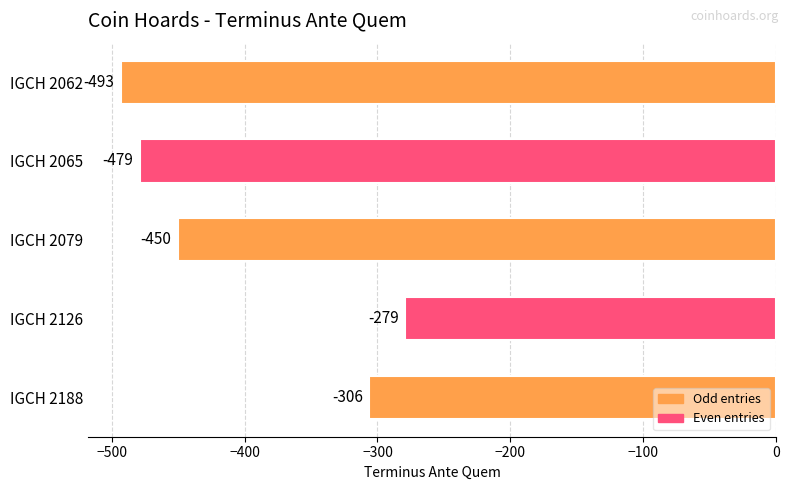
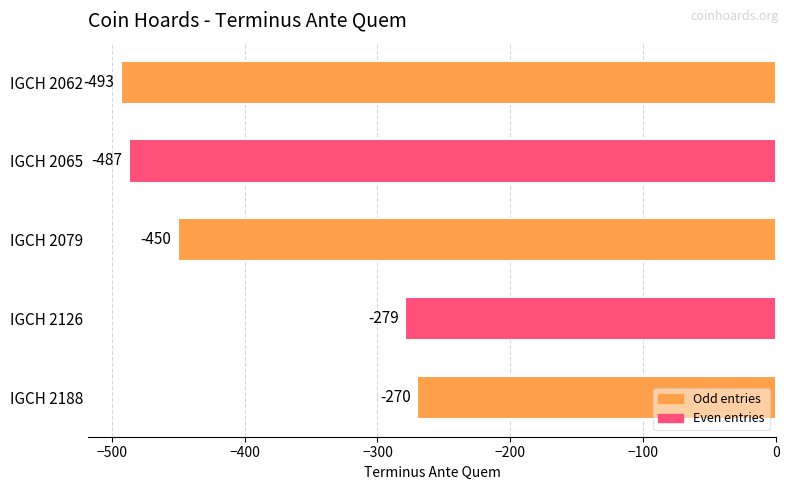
IGCH 2065: -479 -> -487
IGCH 2188: -306 -> -270
